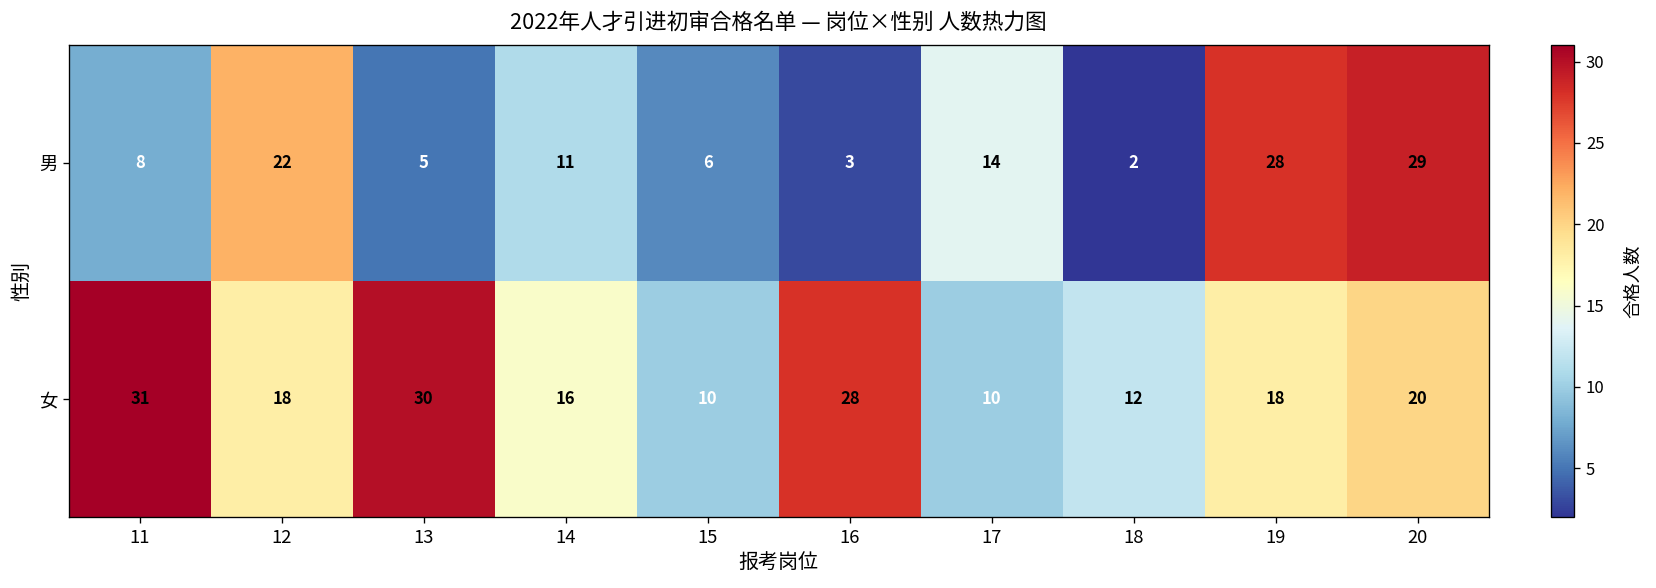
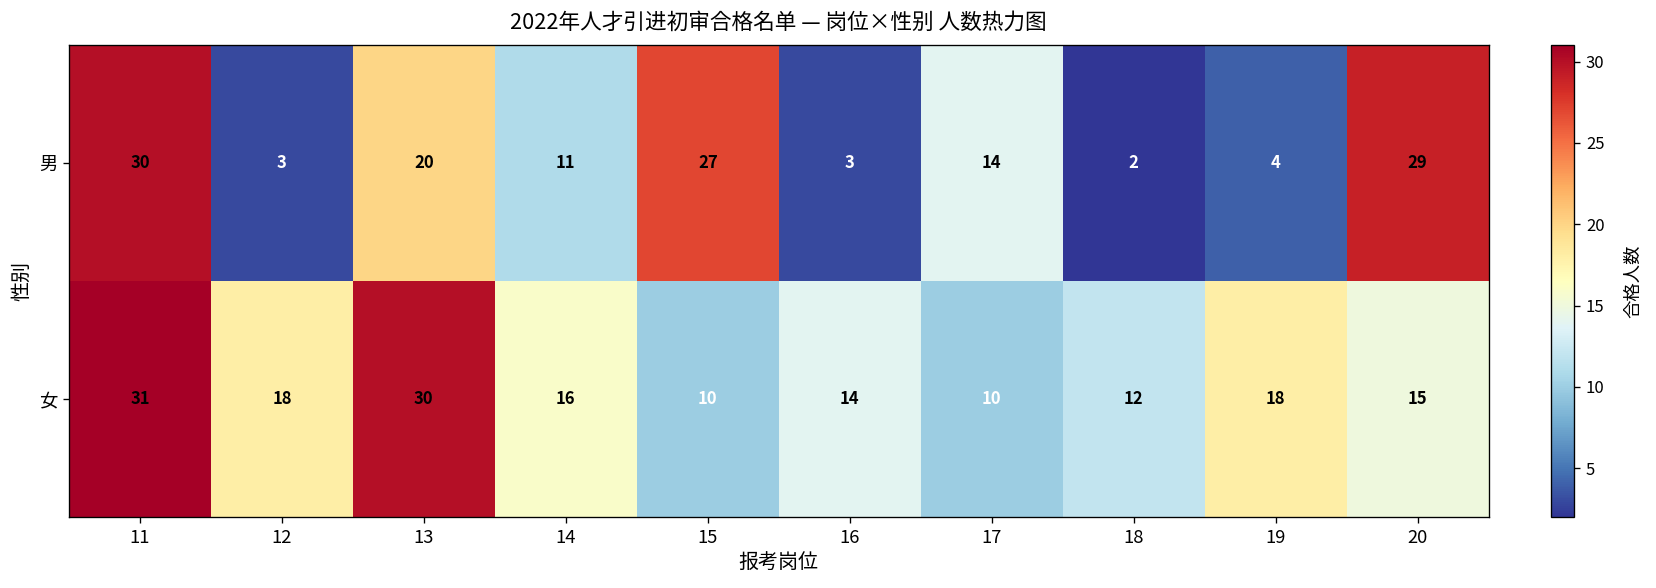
男, 11: 8 -> 30
男, 12: 22 -> 3
男, 13: 5 -> 20
男, 15: 6 -> 27
男, 19: 28 -> 4
女, 16: 28 -> 14
女, 20: 20 -> 15
